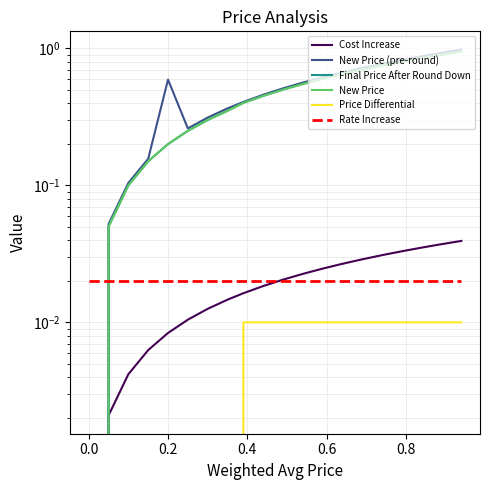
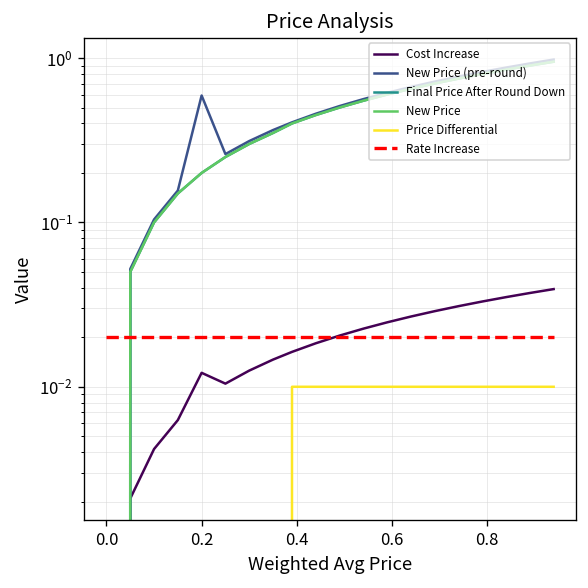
Cost Increase, 0.2: 0.008 -> 0.012
